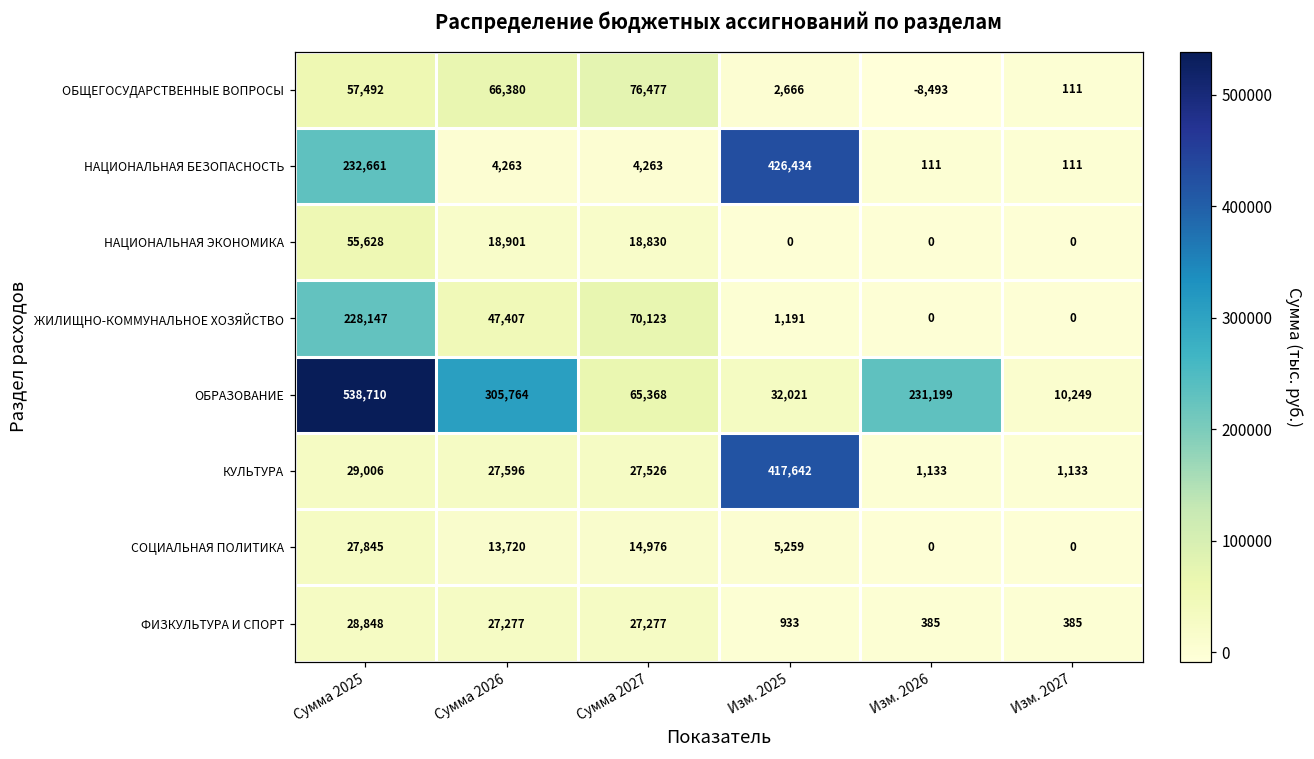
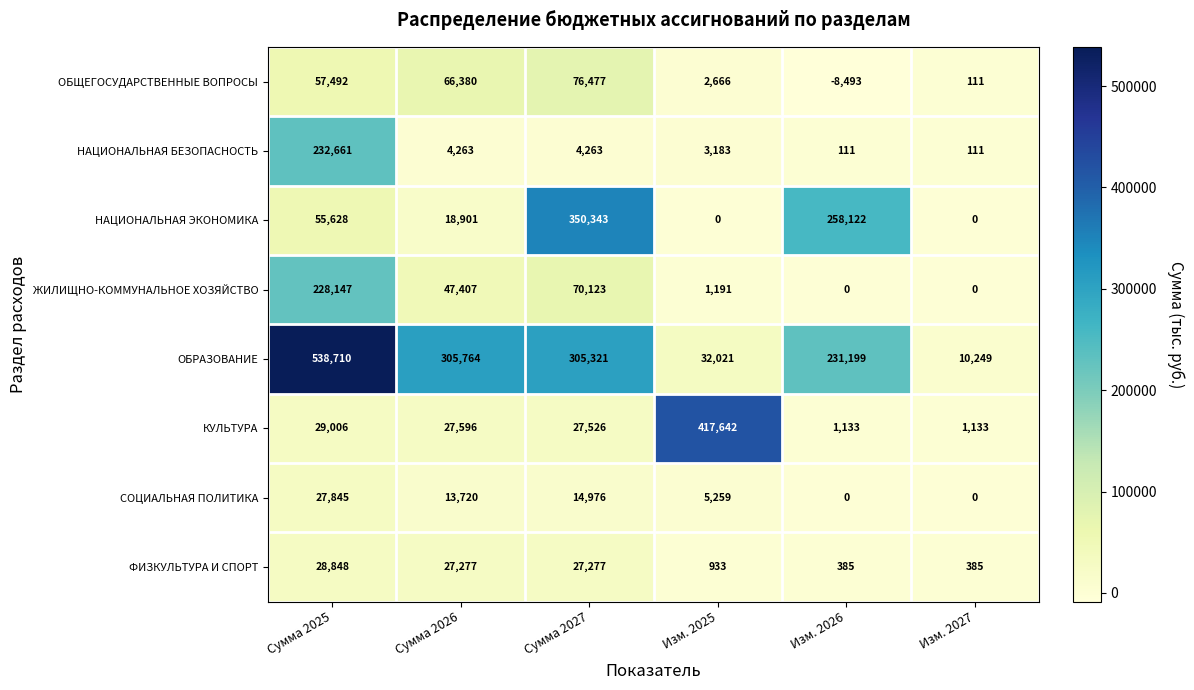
НАЦИОНАЛЬНАЯ БЕЗОПАСНОСТЬ, Изм. 2025: 426,434 -> 3,183
НАЦИОНАЛЬНАЯ ЭКОНОМИКА, Сумма 2027: 18,830 -> 350,343
НАЦИОНАЛЬНАЯ ЭКОНОМИКА, Изм. 2026: 0 -> 258,122
ОБРАЗОВАНИЕ, Сумма 2027: 65,368 -> 305,321
